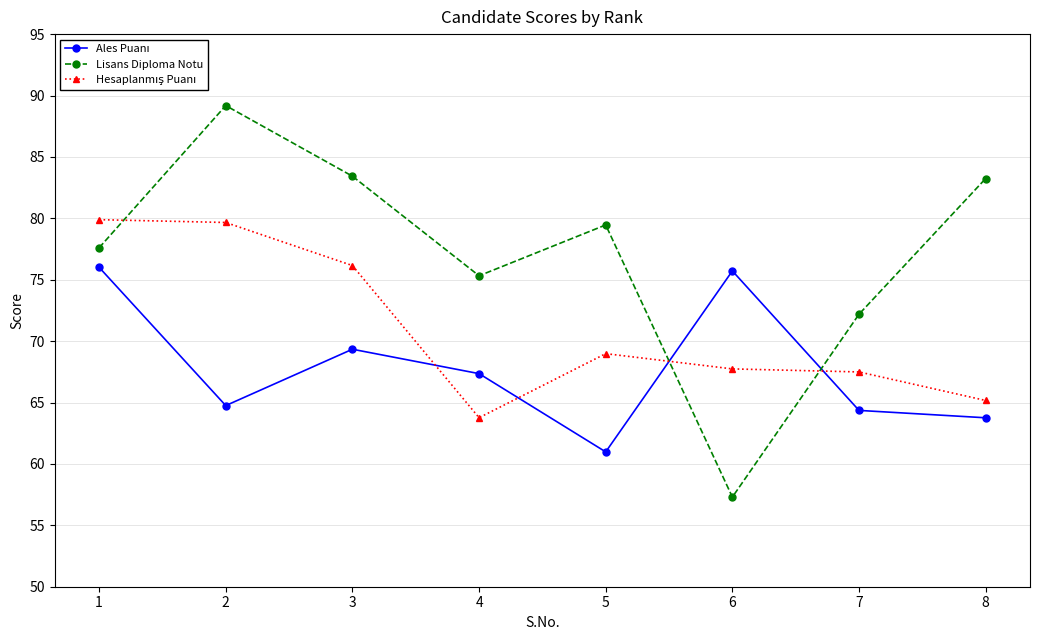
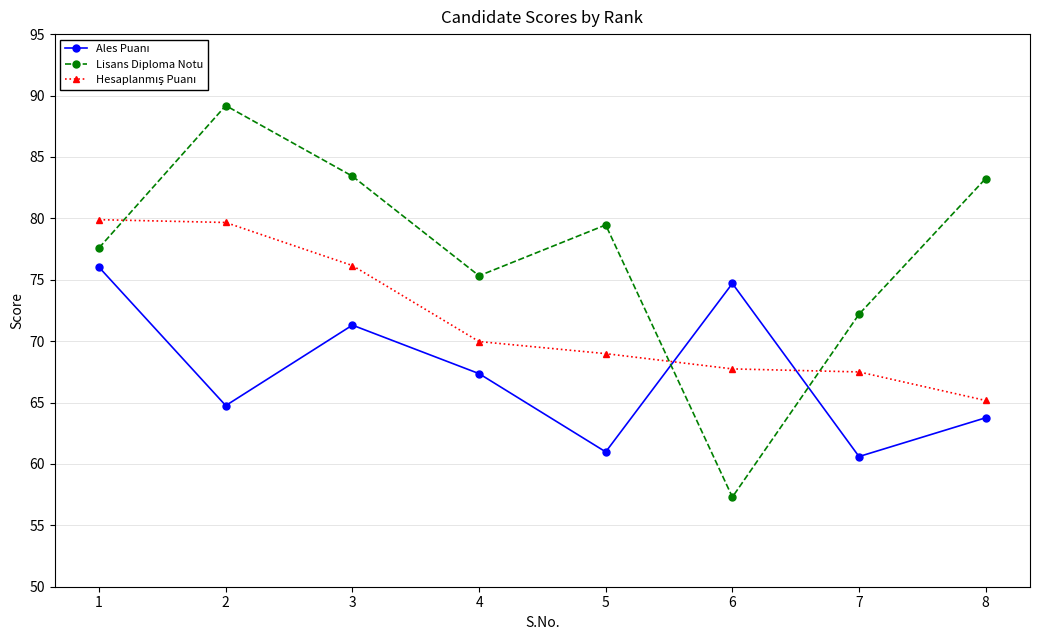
Ales Puanı, 3: 69.3 -> 71.3
Hesaplanmış Puanı, 4: 63.8 -> 70.0
Ales Puanı, 6: 75.7 -> 74.7
Ales Puanı, 7: 64.4 -> 60.6
